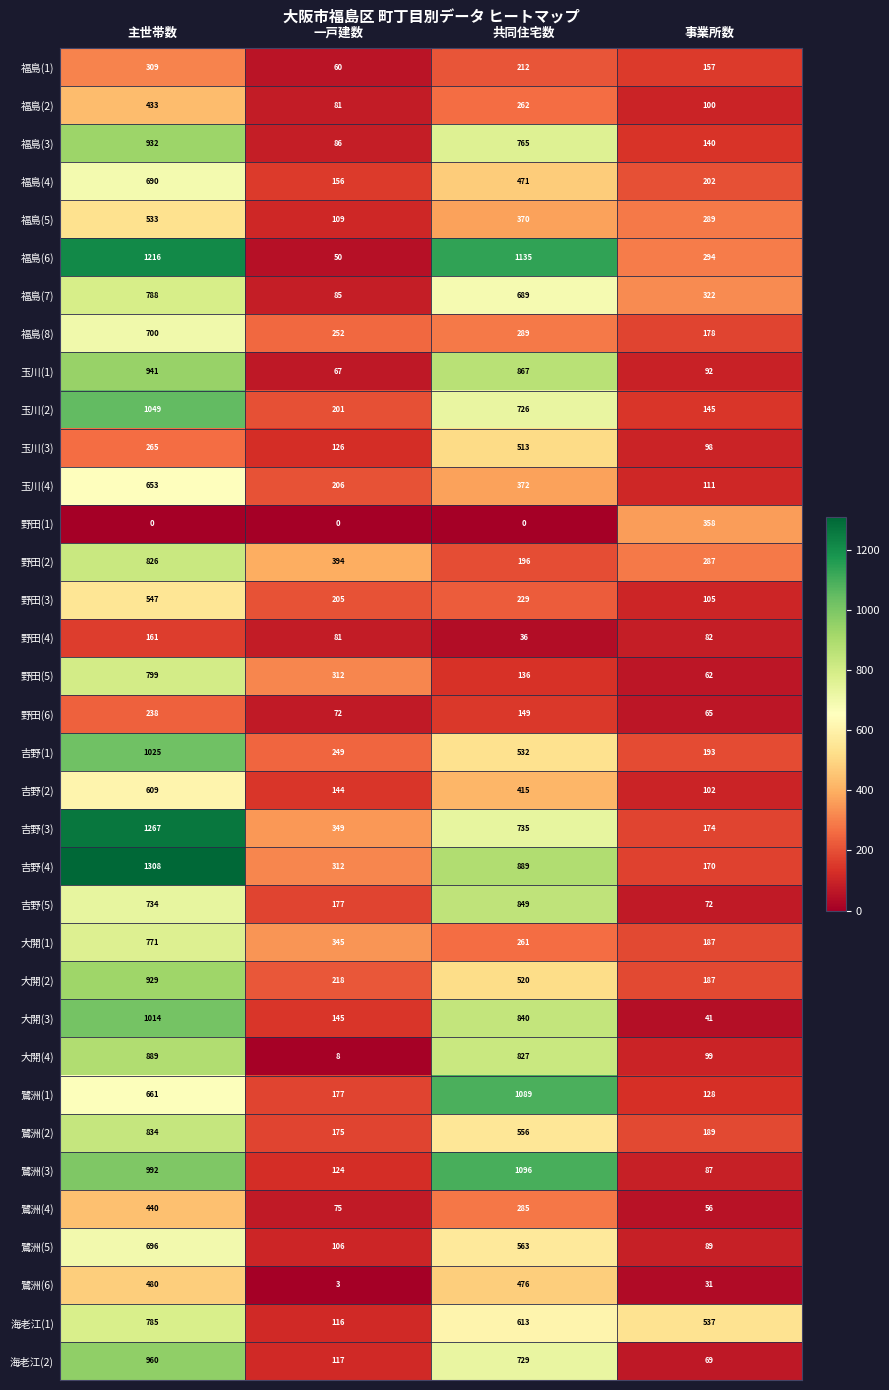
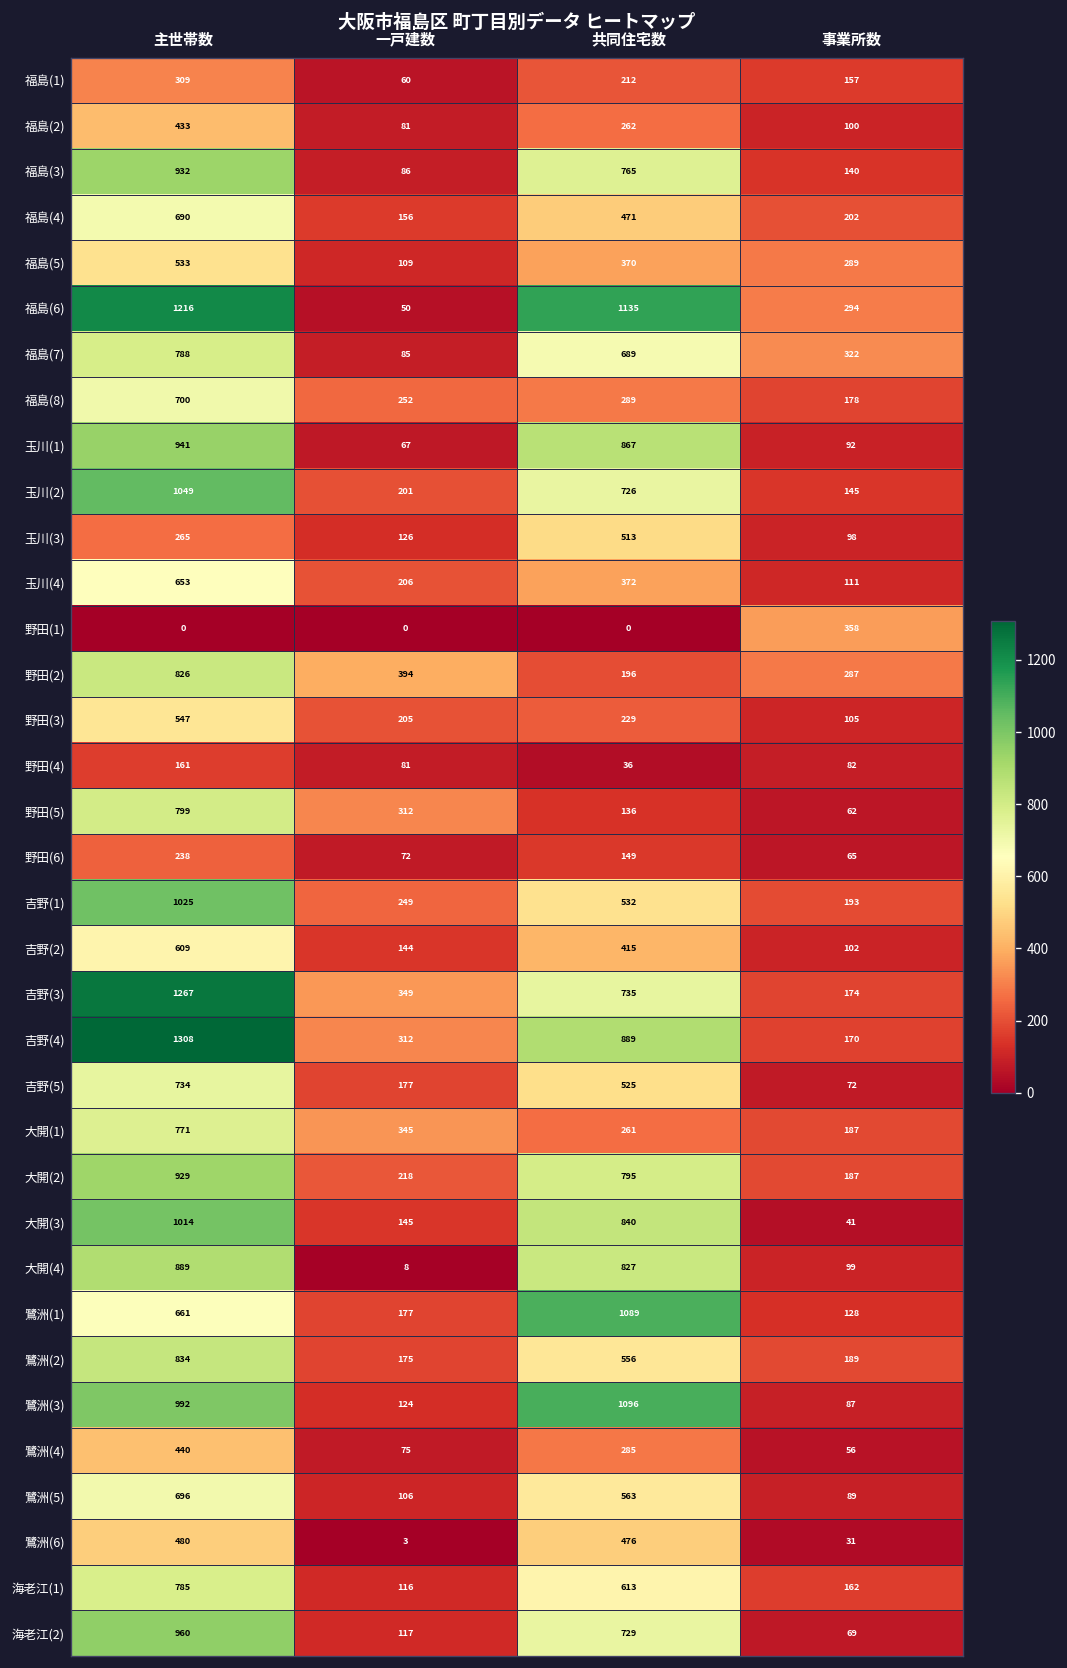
吉野(5), 共同住宅数: 849 -> 525
大開(2), 共同住宅数: 520 -> 795
海老江(1), 事業所数: 537 -> 162
